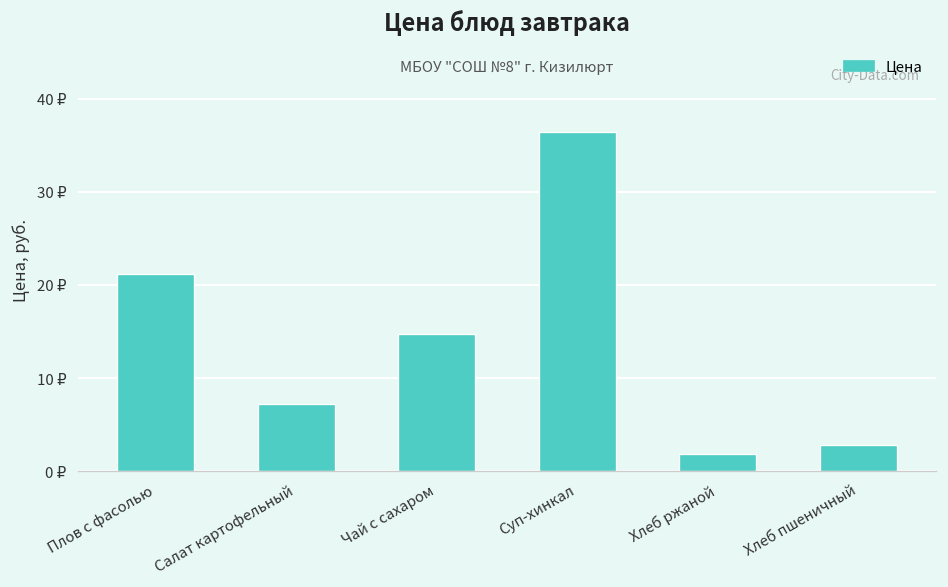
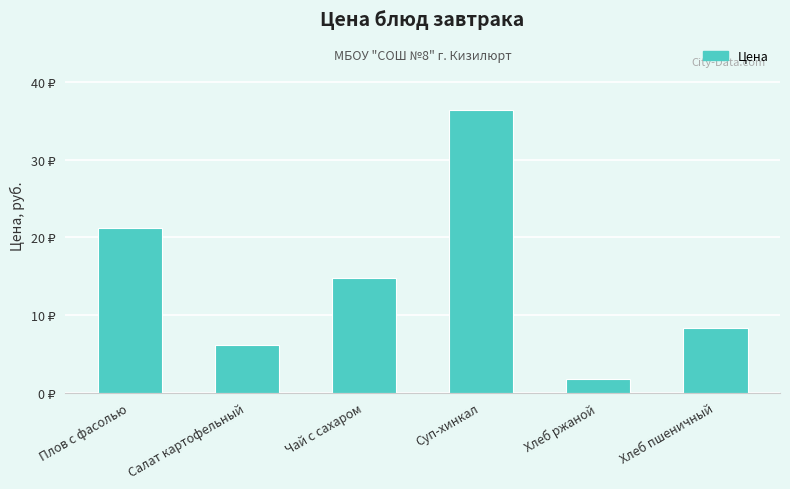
Салат картофельный: 7 ₽ -> 6 ₽
Хлеб пшеничный: 3 ₽ -> 8 ₽
